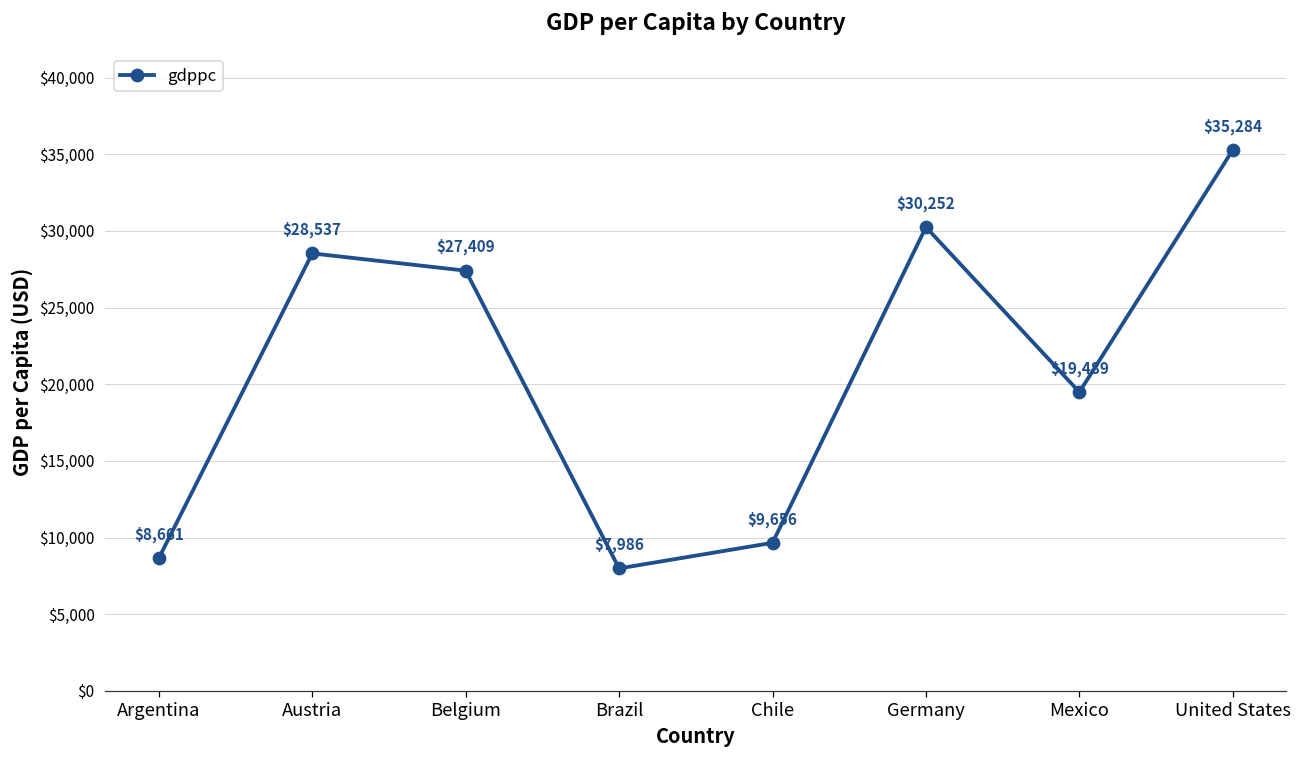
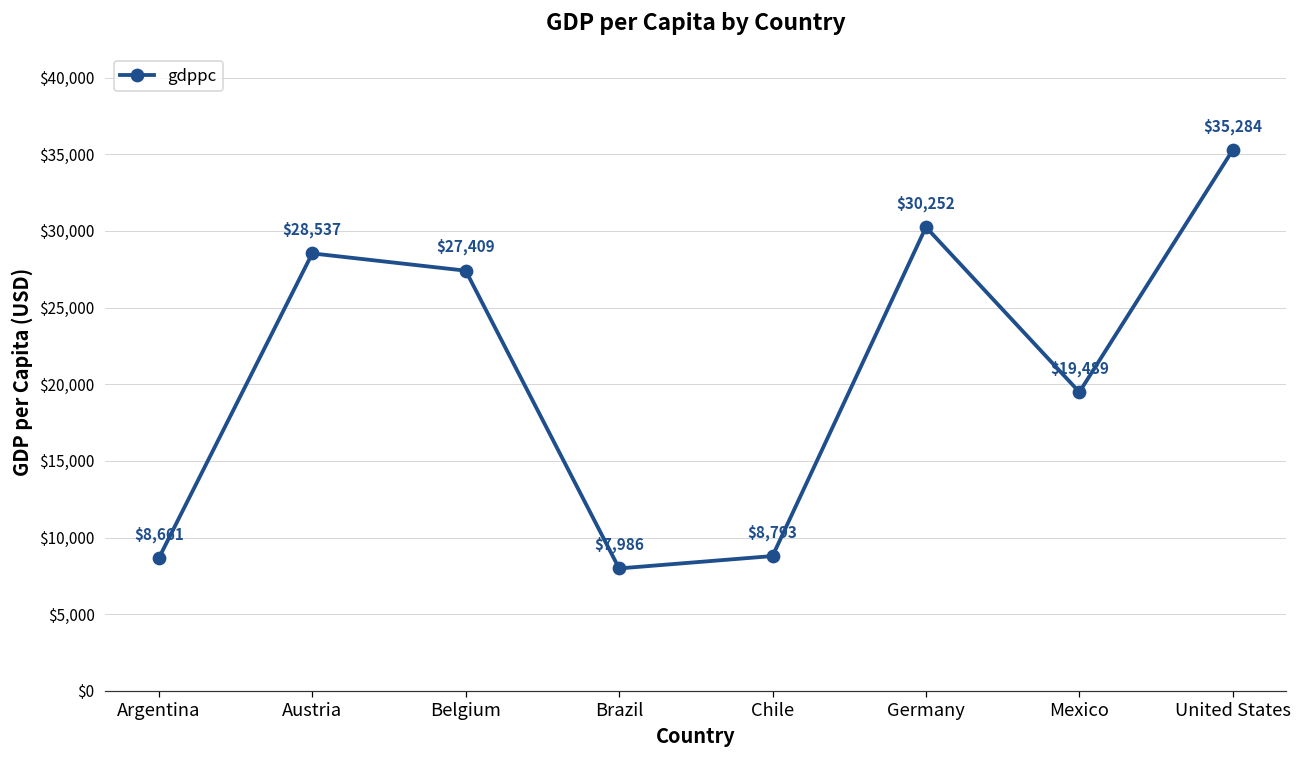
Chile: $9,656 -> $8,793
